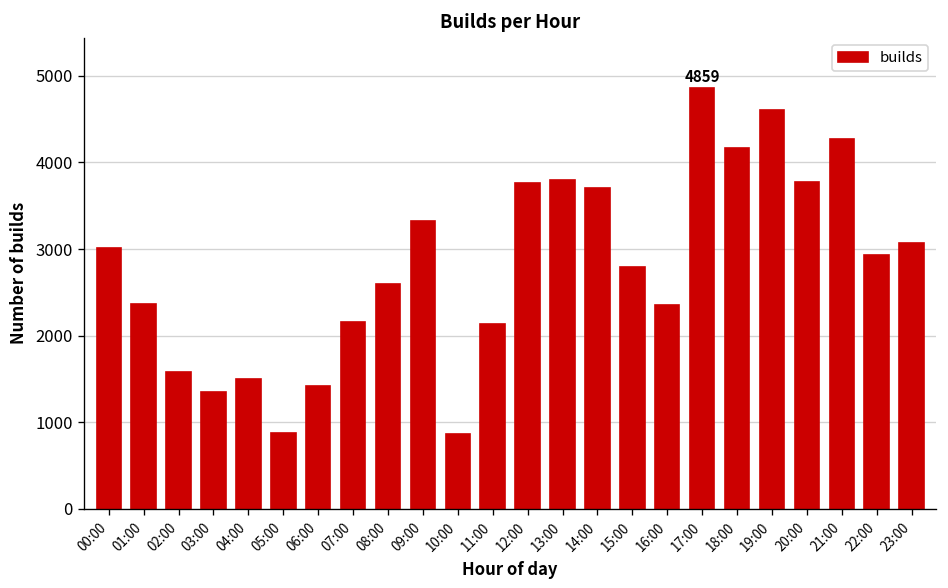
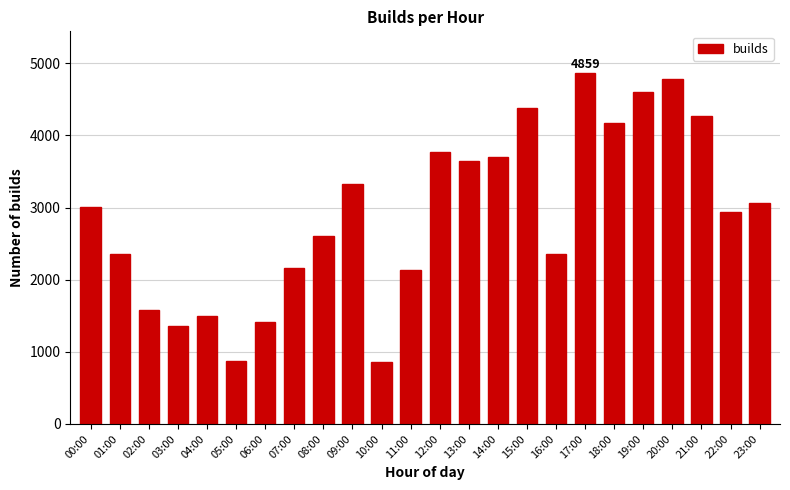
13:00: 3800 -> 3600
15:00: 2800 -> 4400
20:00: 3800 -> 4800
